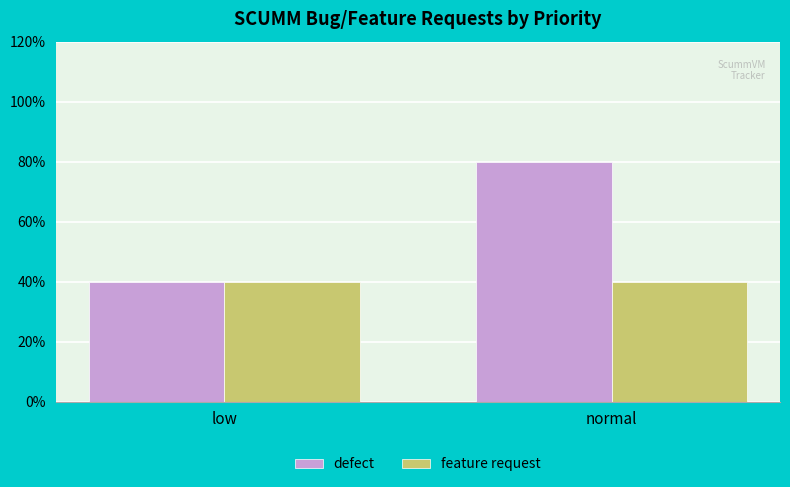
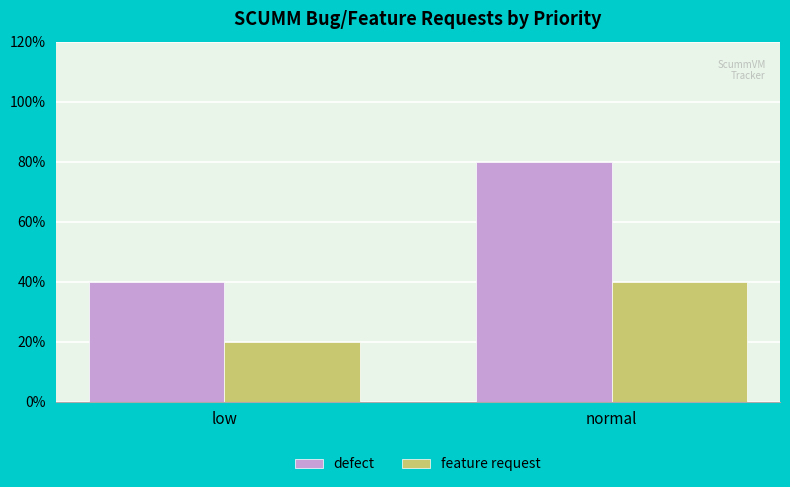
feature request, low: 40% -> 20%
